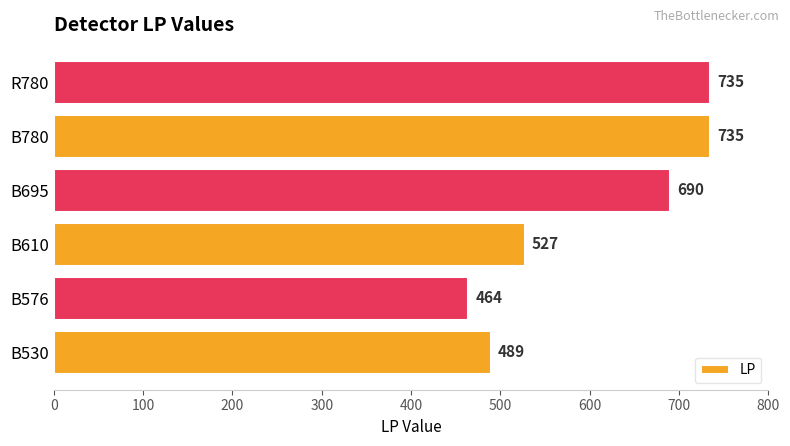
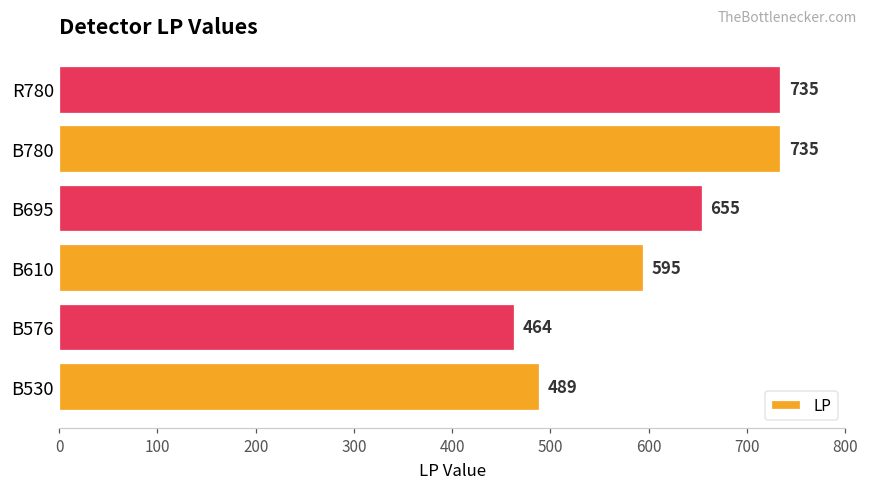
B695: 690 -> 655
B610: 527 -> 595
